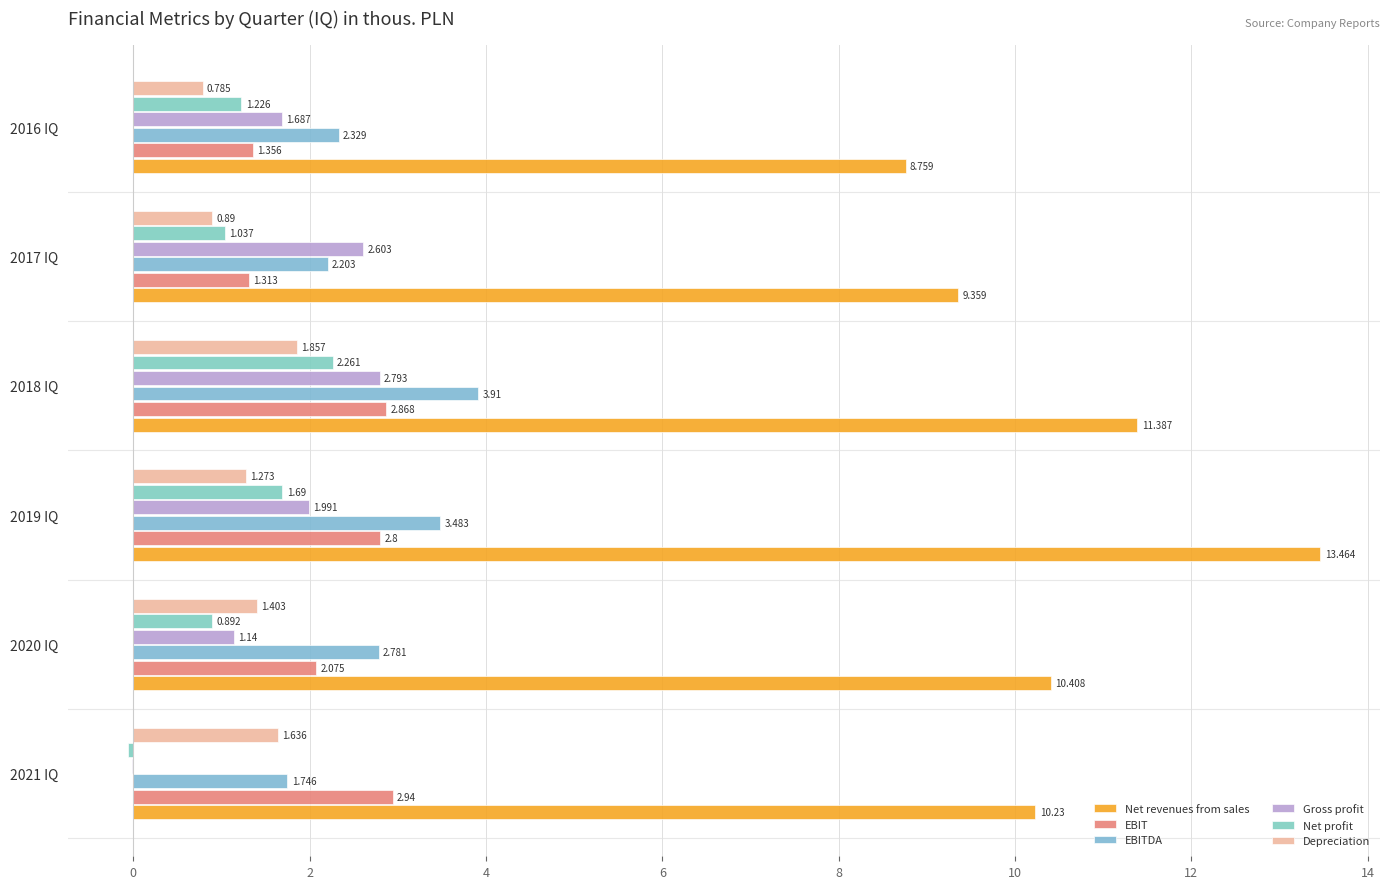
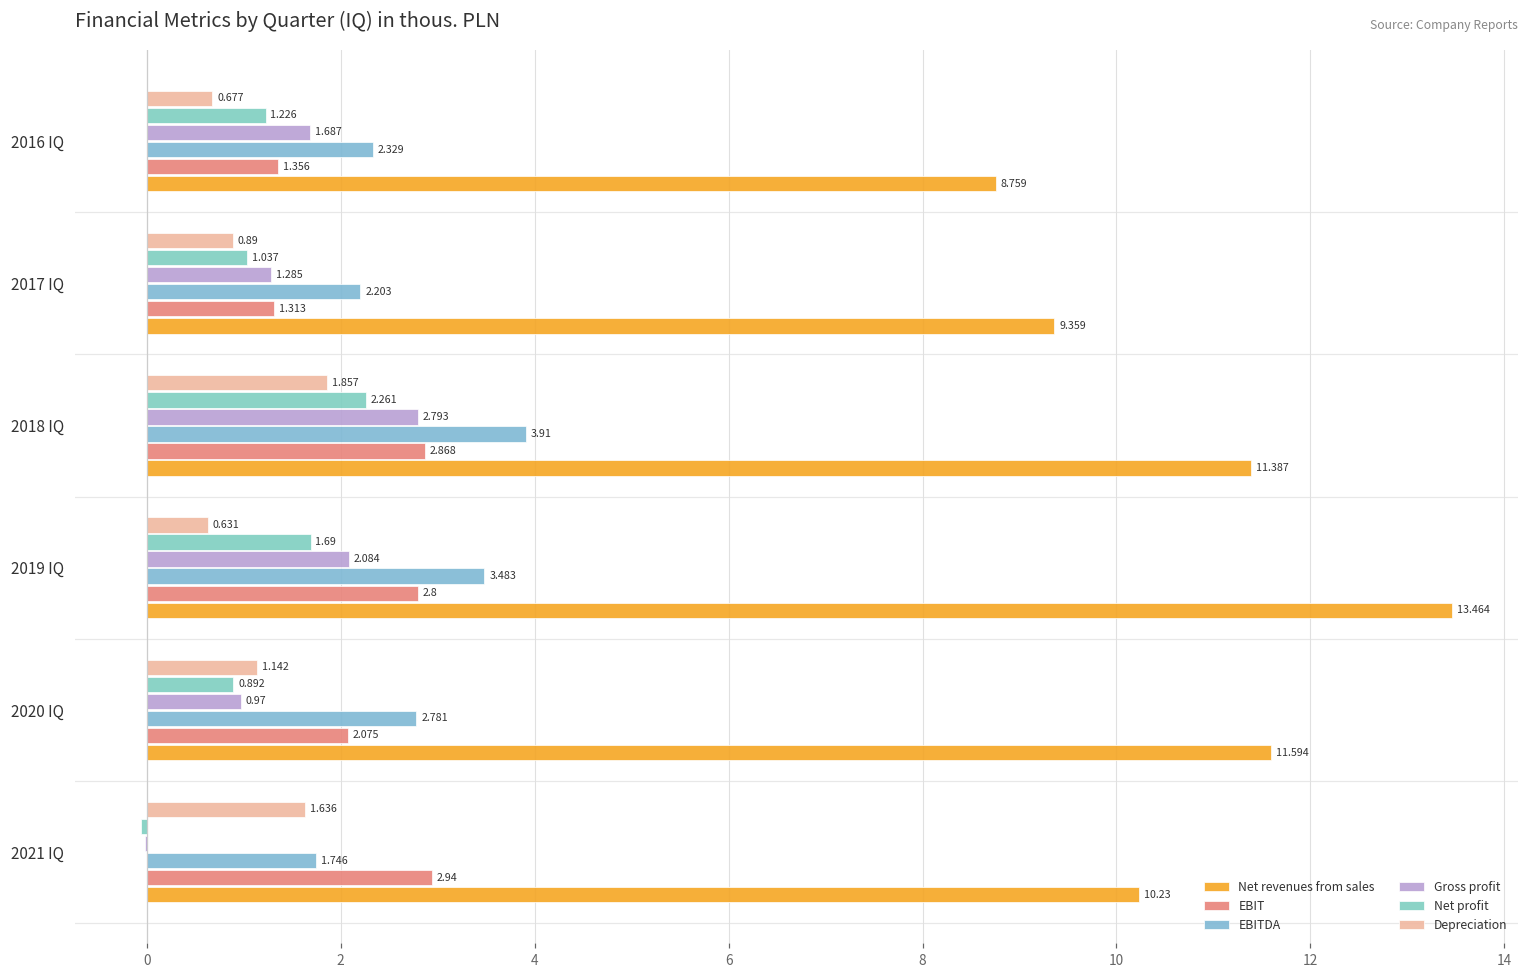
Depreciation, 2016 IQ: 0.785 -> 0.677
Gross profit, 2017 IQ: 2.603 -> 1.285
Depreciation, 2019 IQ: 1.273 -> 0.631
Gross profit, 2019 IQ: 1.991 -> 2.084
Depreciation, 2020 IQ: 1.403 -> 1.142
Gross profit, 2020 IQ: 1.14 -> 0.97
Net revenues from sales, 2020 IQ: 10.408 -> 11.594
